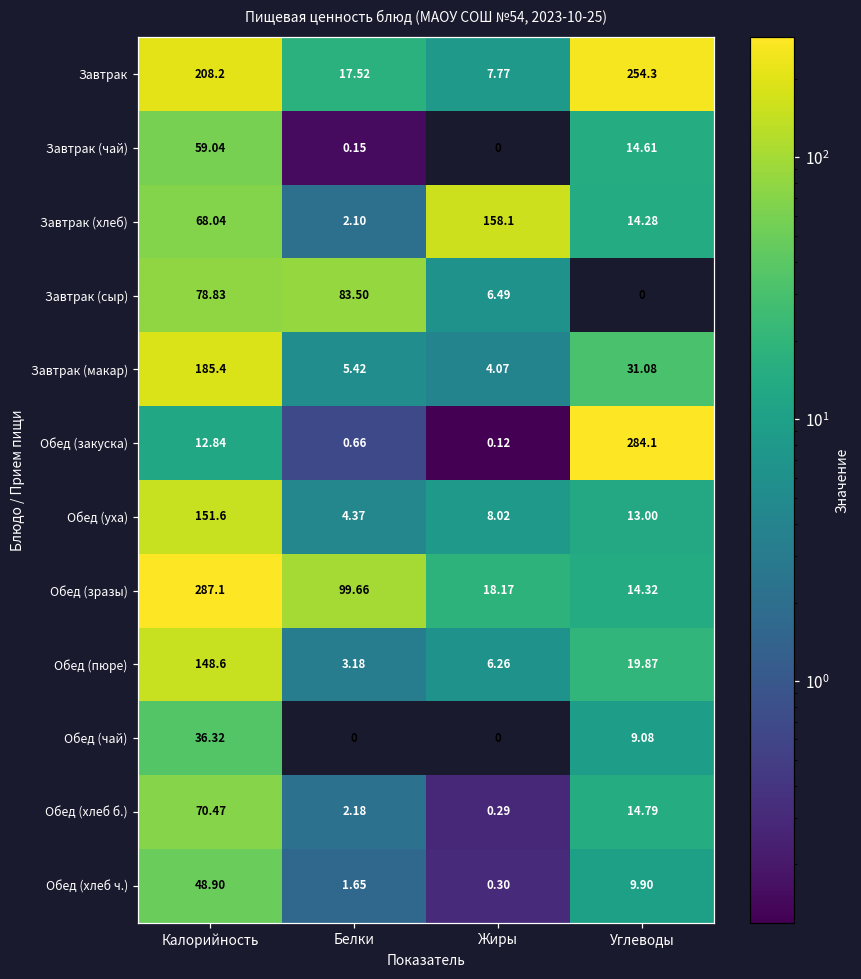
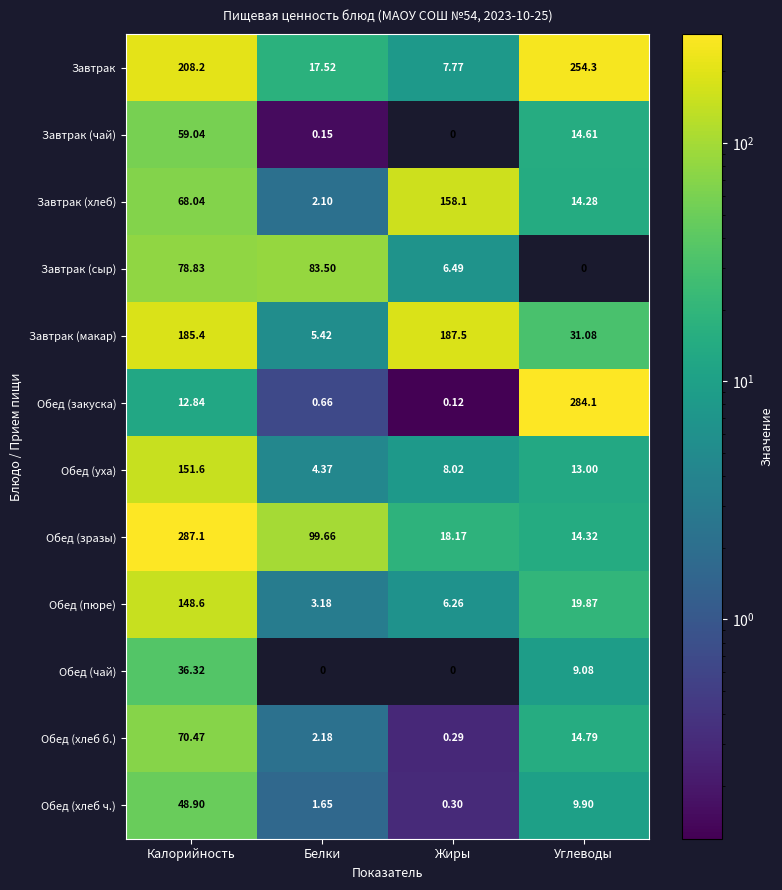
Завтрак (макар), Жиры: 4.07 -> 187.5
